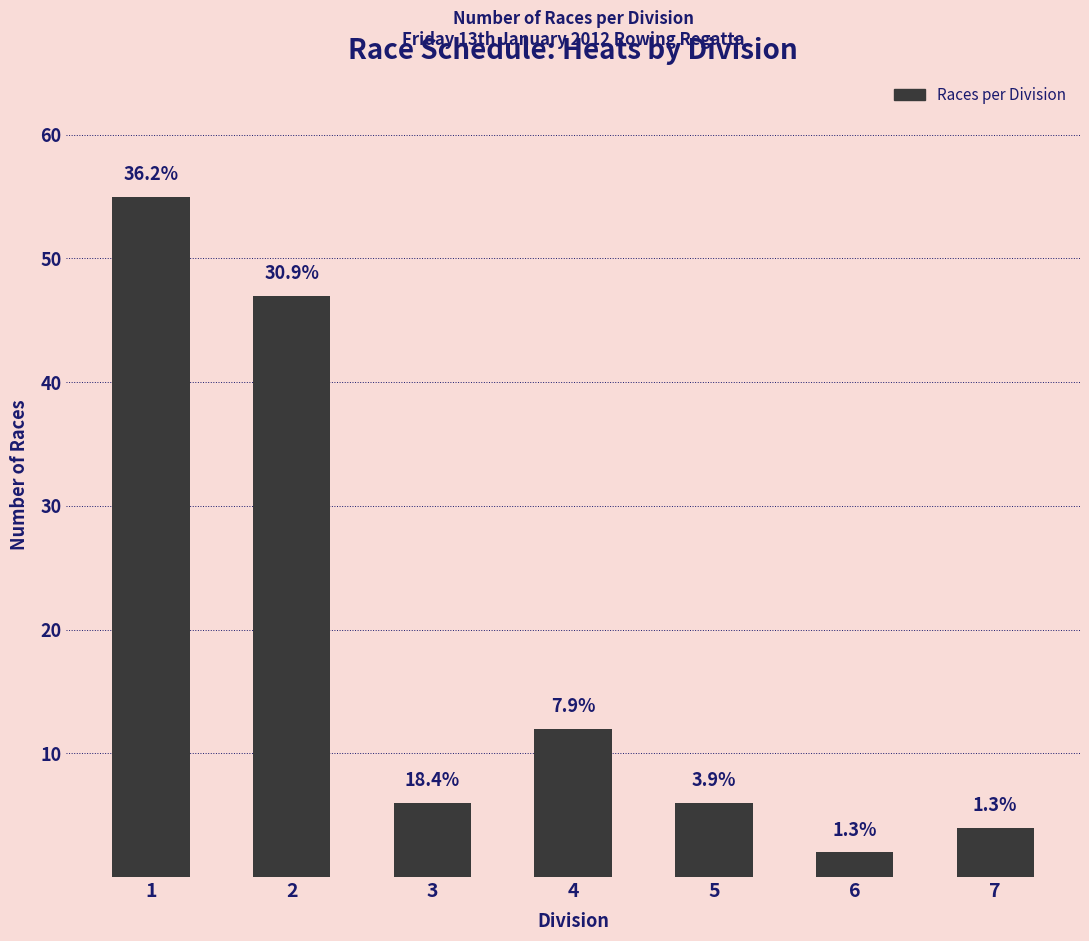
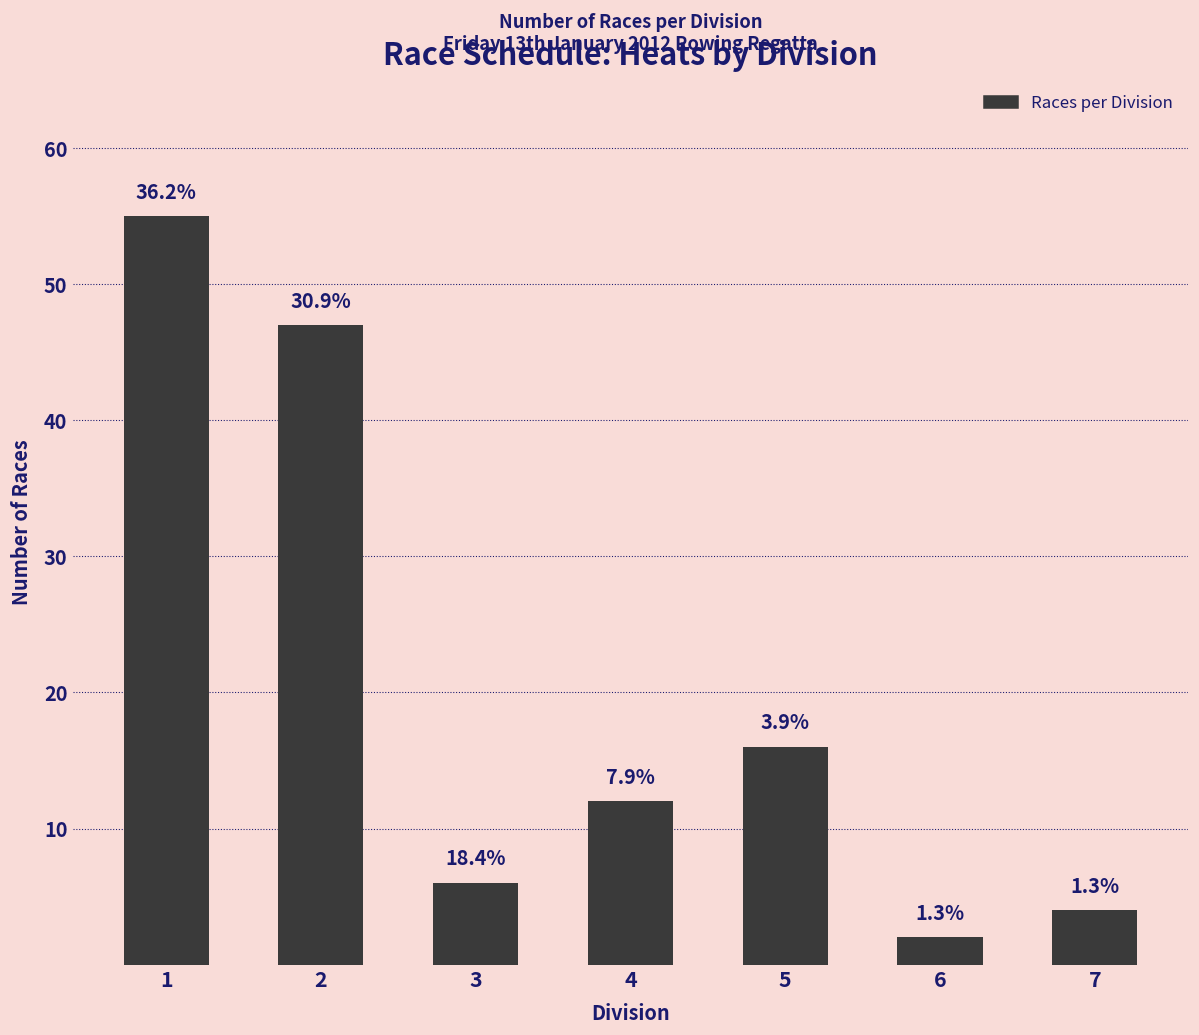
5: 6 -> 16
